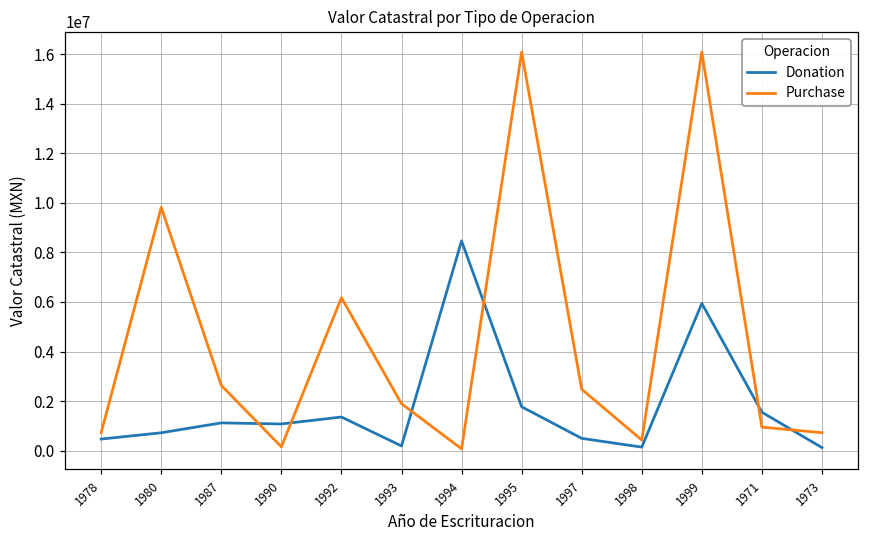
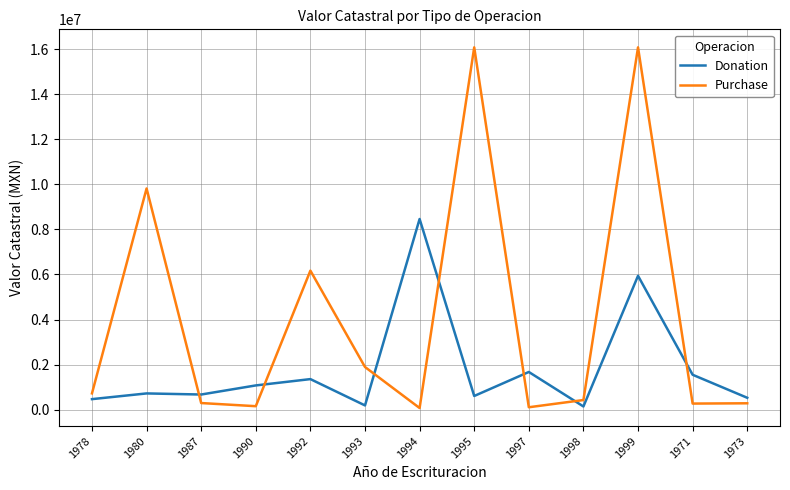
Donation, 1987: 1100000 -> 700000
Purchase, 1987: 2600000 -> 300000
Donation, 1995: 1800000 -> 600000
Donation, 1997: 500000 -> 1700000
Purchase, 1997: 2500000 -> 100000
Purchase, 1971: 900000 -> 300000
Donation, 1973: 100000 -> 500000
Purchase, 1973: 700000 -> 300000
